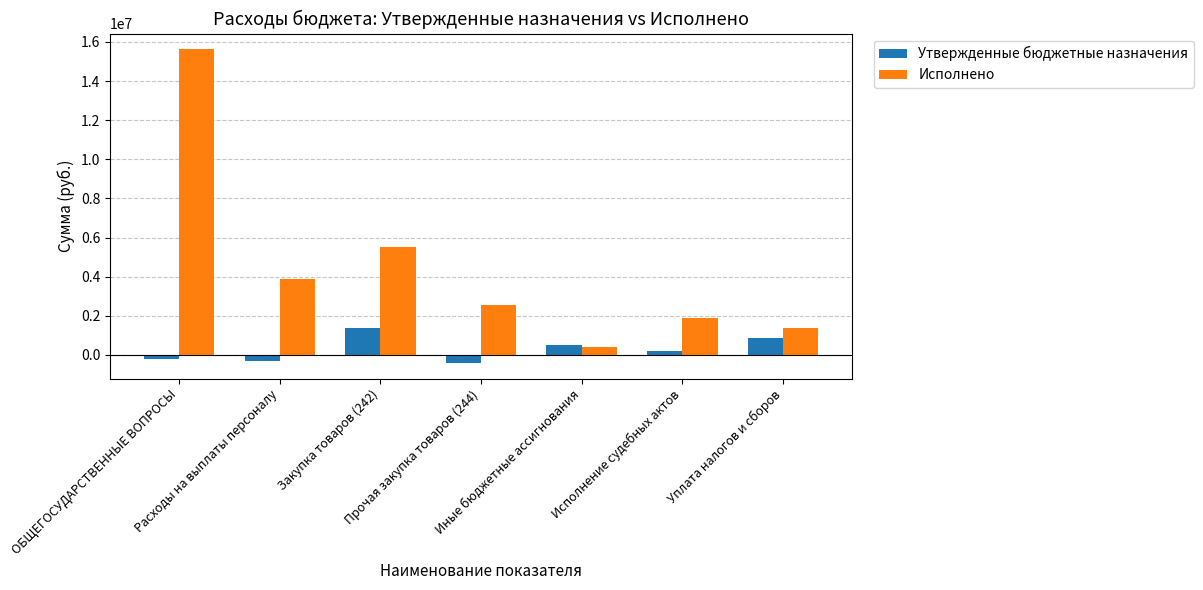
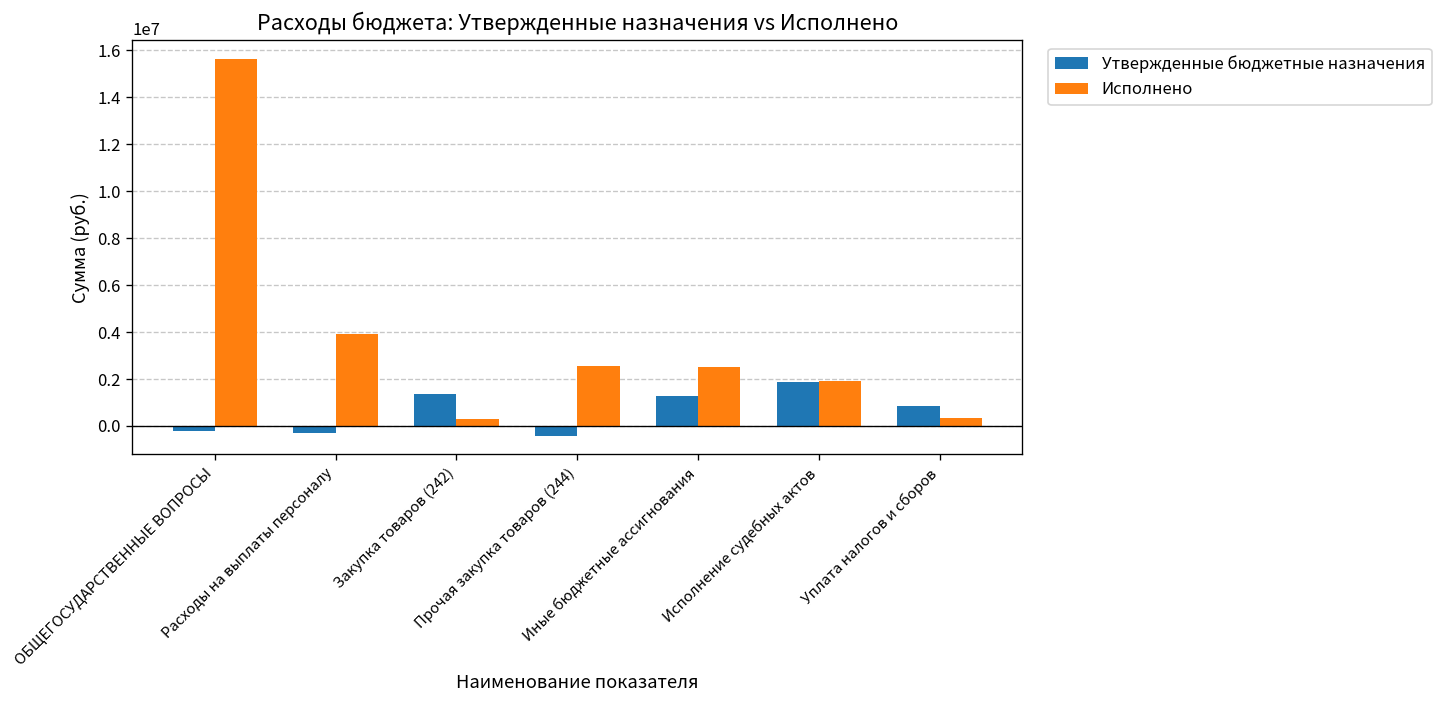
Исполнено, Закупка товаров (242): 5500000 -> 300000
Утвержденные бюджетные назначения, Иные бюджетные ассигнования: 500000 -> 1300000
Исполнено, Иные бюджетные ассигнования: 400000 -> 2500000
Утвержденные бюджетные назначения, Исполнение судебных актов: 200000 -> 1900000
Исполнено, Уплата налогов и сборов: 1400000 -> 300000
